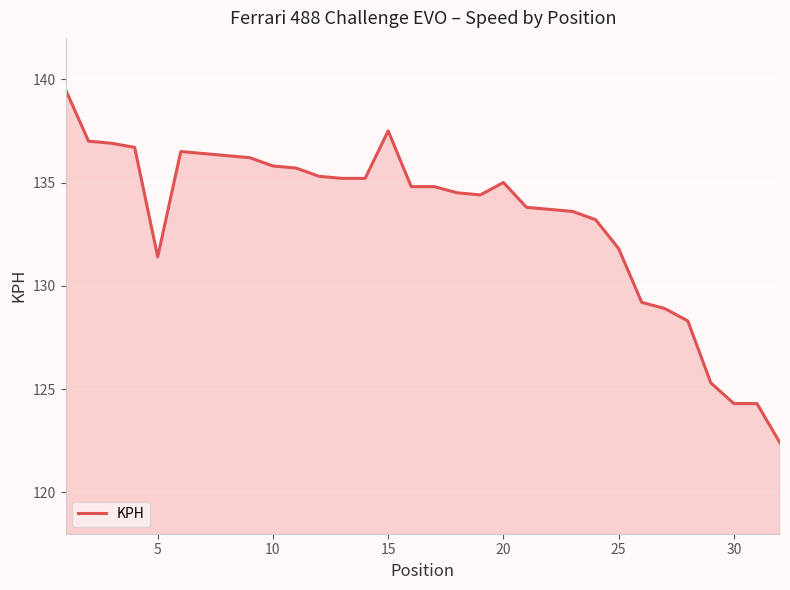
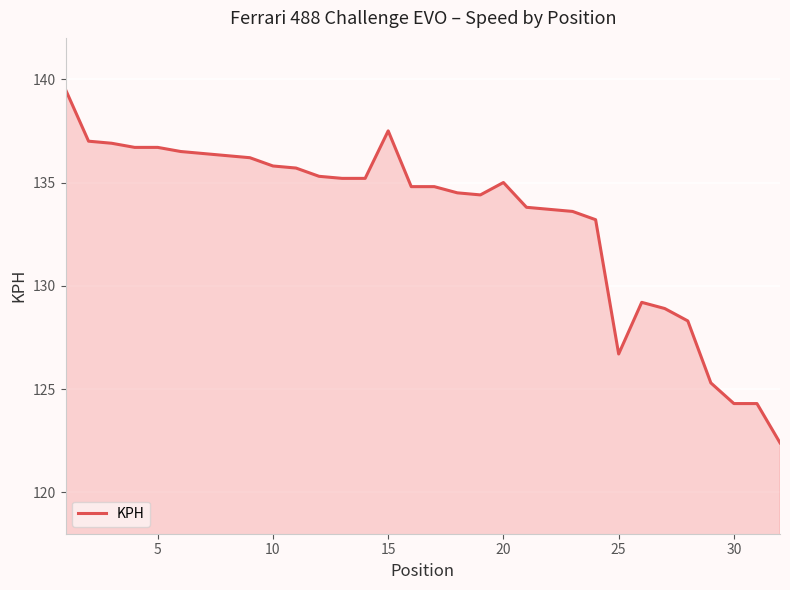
5: 131.4 -> 136.7
25: 131.8 -> 126.7
